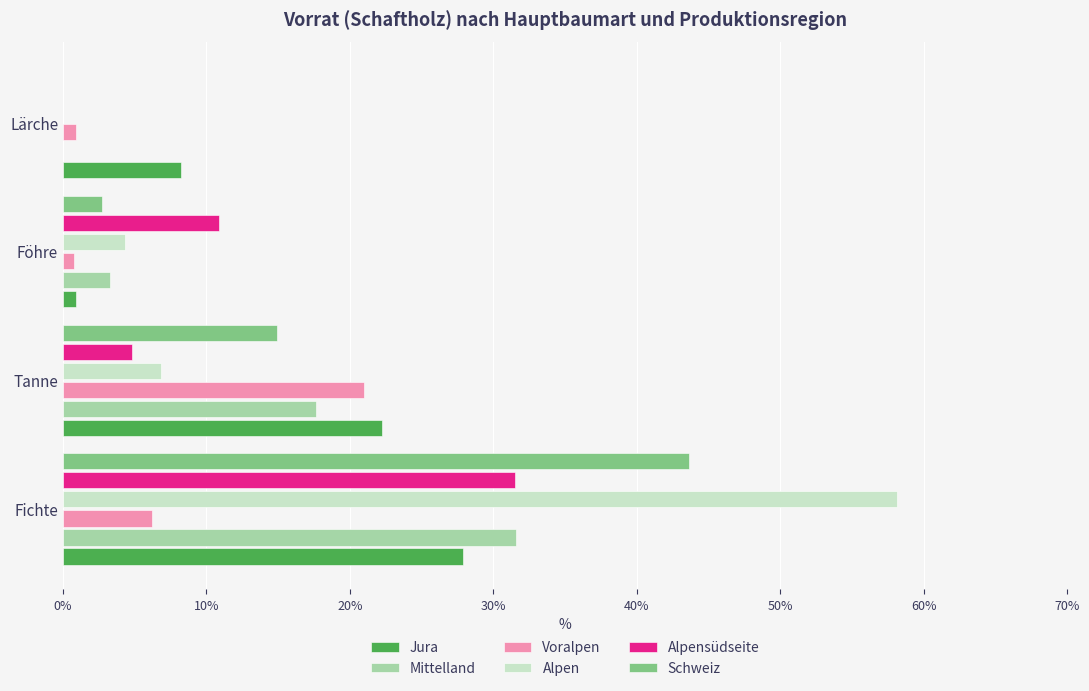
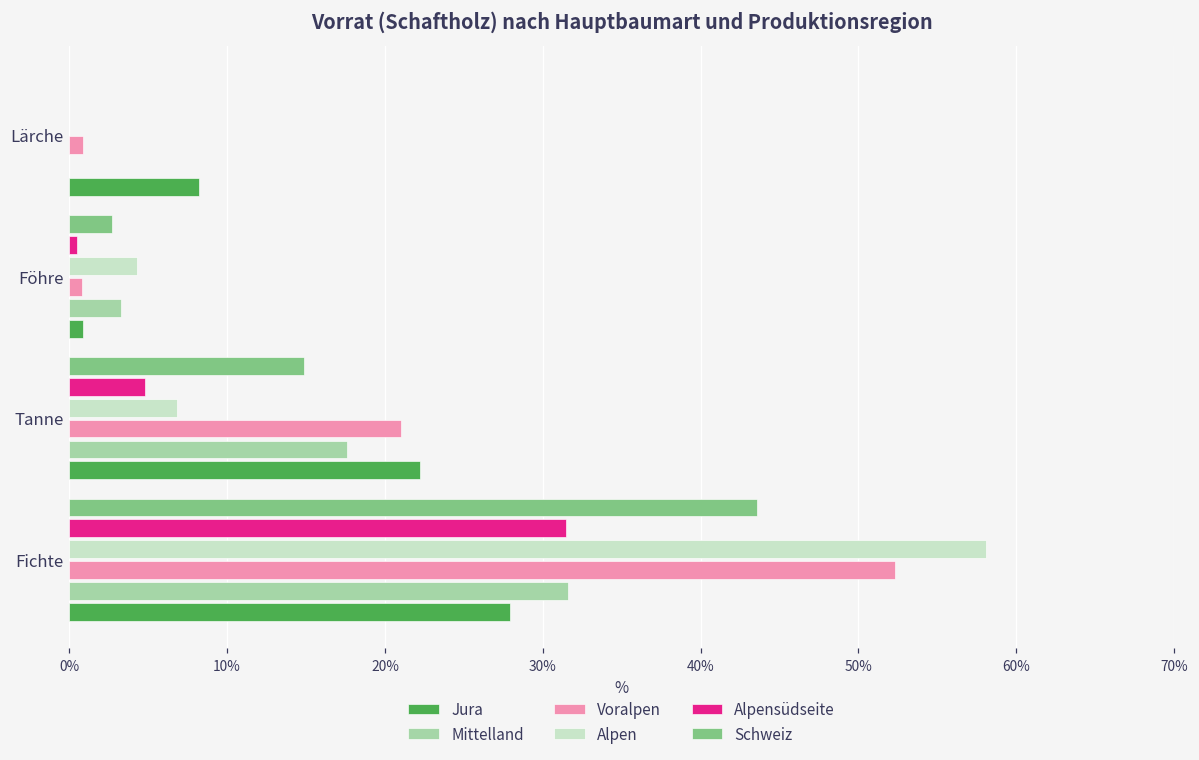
Alpensüdseite, Föhre: 10.9% -> 0.5%
Voralpen, Fichte: 6.2% -> 52.3%
